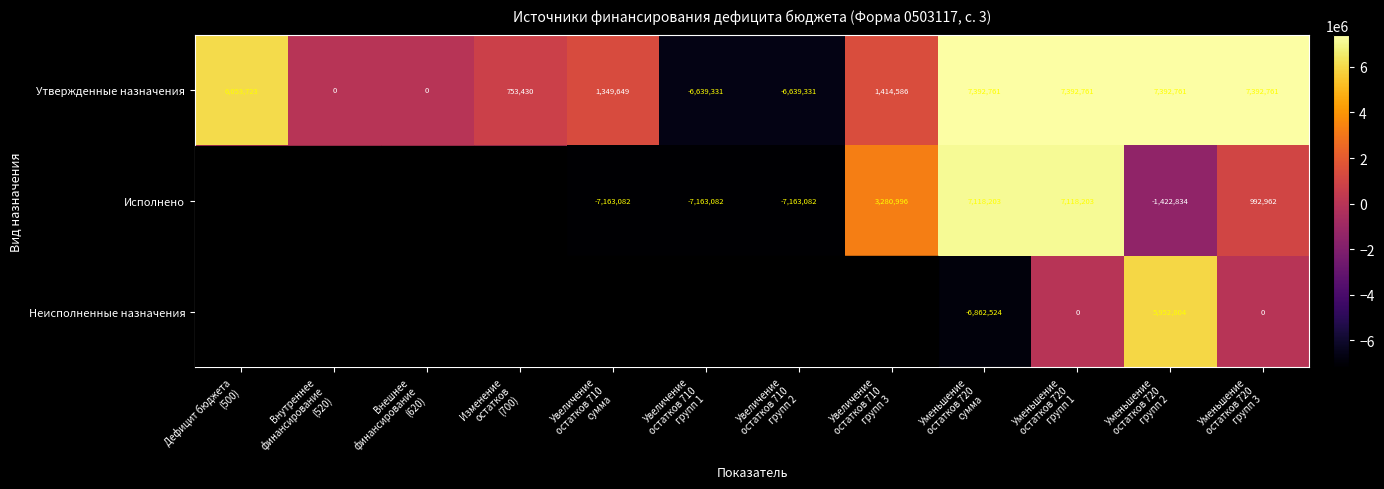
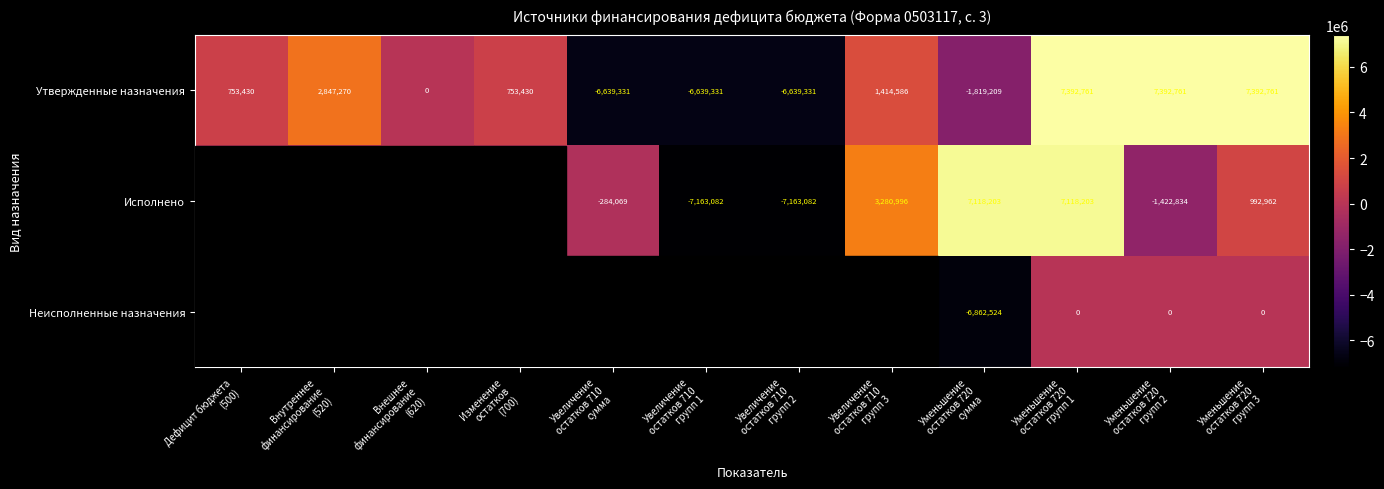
Утвержденные назначения, Дефицит бюджета (500): 6,053,723 -> 753,430
Утвержденные назначения, Внутреннее финансирование (520): 0 -> 2,847,270
Утвержденные назначения, Увеличение остатков 710 сумма: 1,349,649 -> -6,639,331
Утвержденные назначения, Уменьшение остатков 720 сумма: 7,392,761 -> -1,819,209
Исполнено, Увеличение остатков 710 сумма: -7,163,082 -> -284,069
Неисполненные назначения, Уменьшение остатков 720 групп 2: 5,952,804 -> 0
